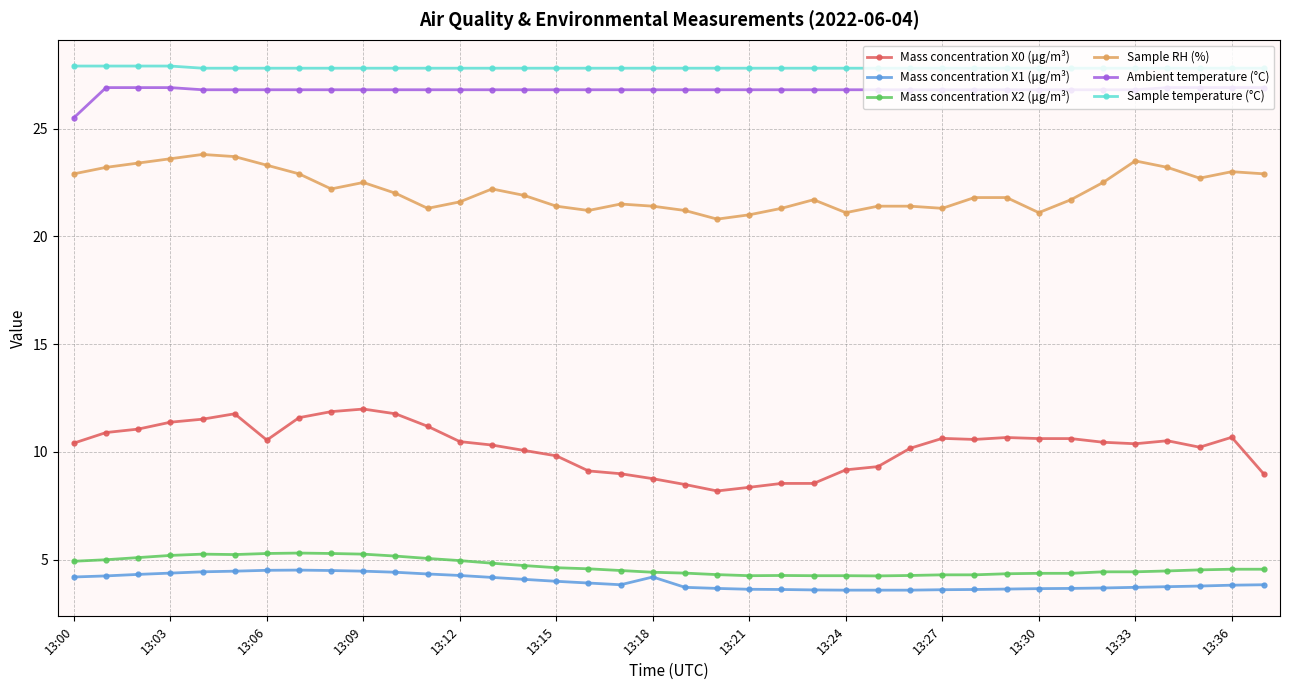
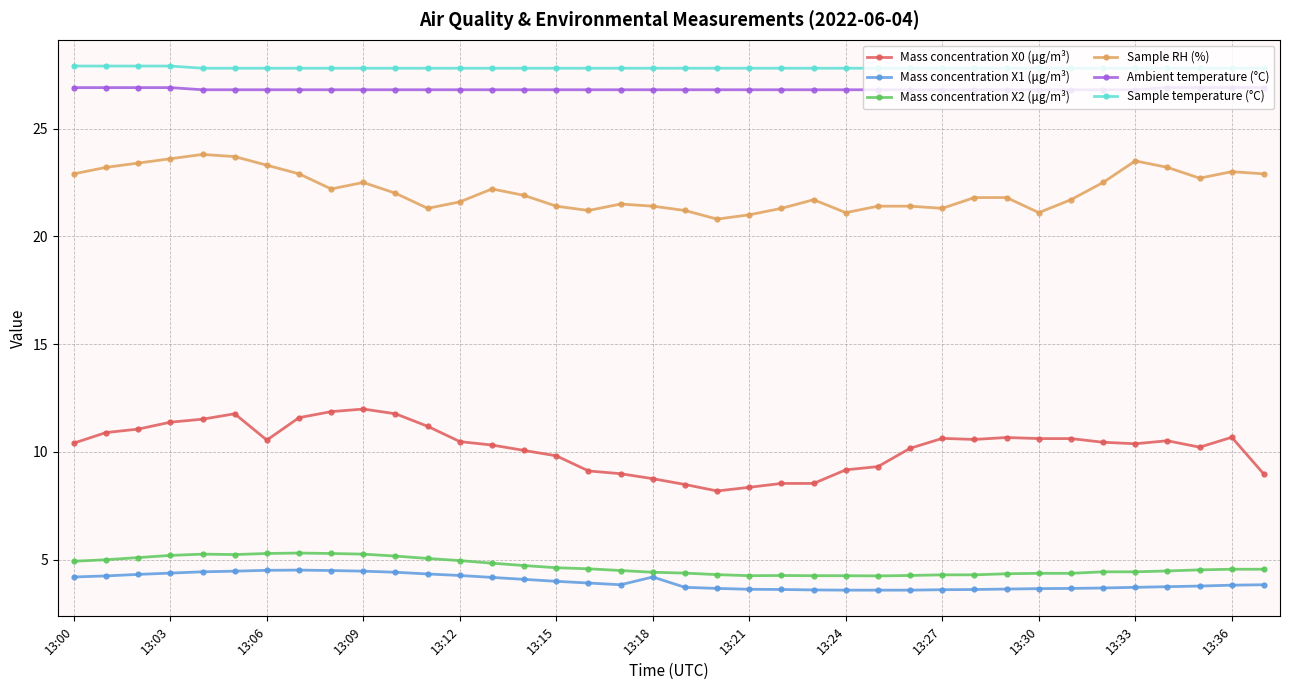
Ambient temperature (°C), 13:00: 25.5 -> 26.9
